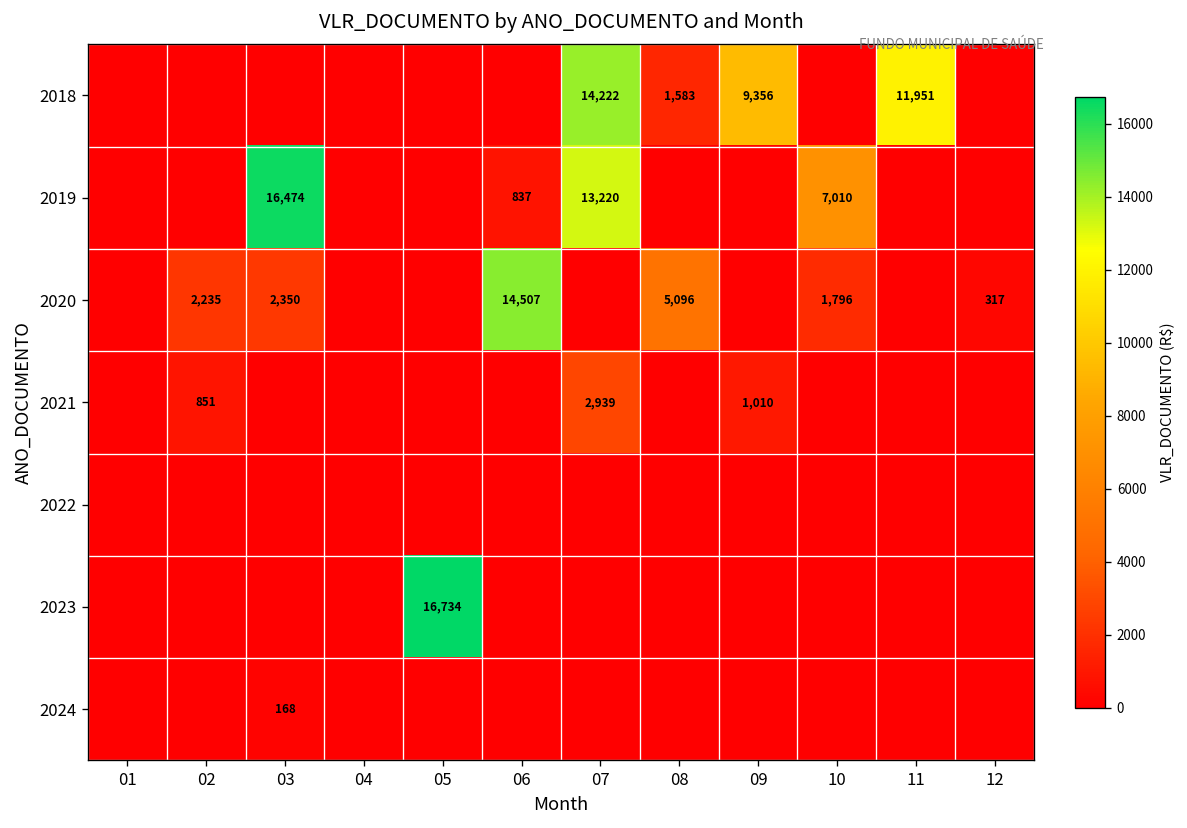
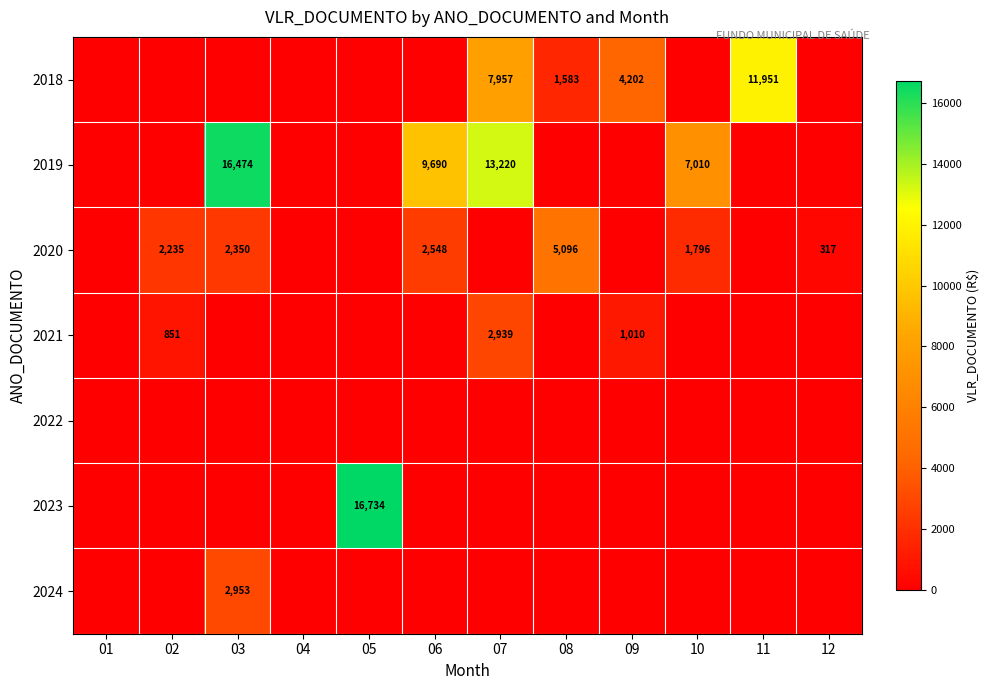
2018, 07: 14,222 -> 7,957
2018, 09: 9,356 -> 4,202
2019, 06: 837 -> 9,690
2020, 06: 14,507 -> 2,548
2024, 03: 168 -> 2,953
